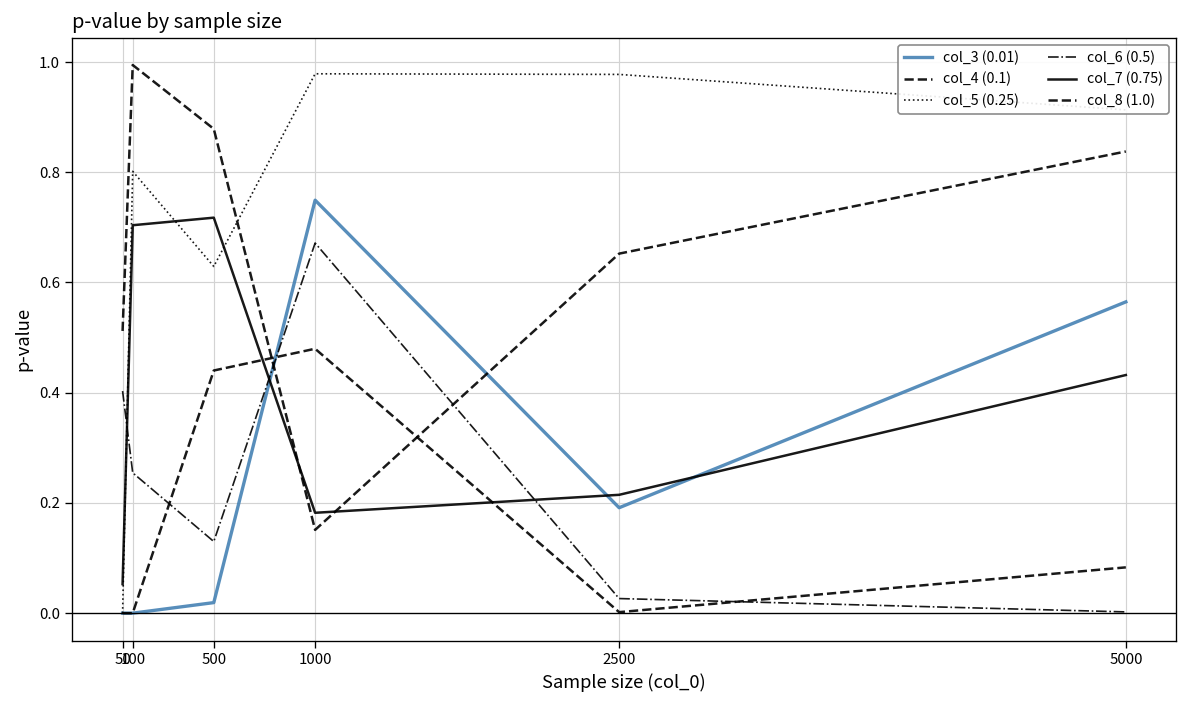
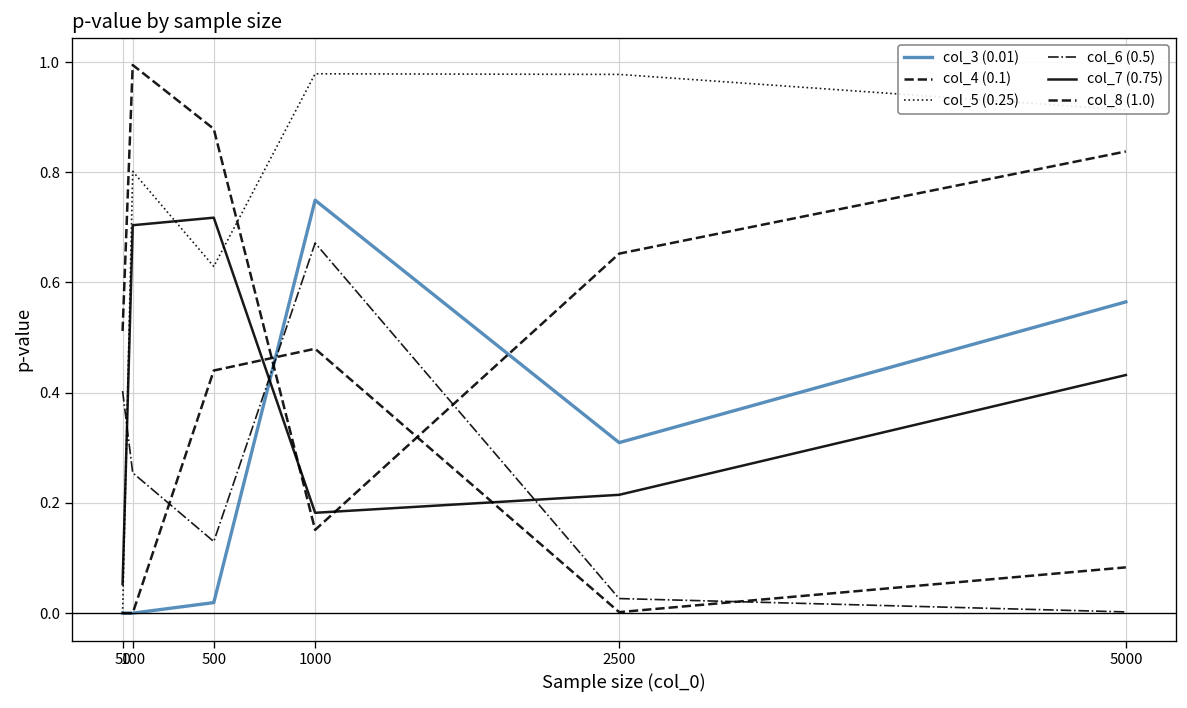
col_3 (0.01), 2500: 0.19 -> 0.31
